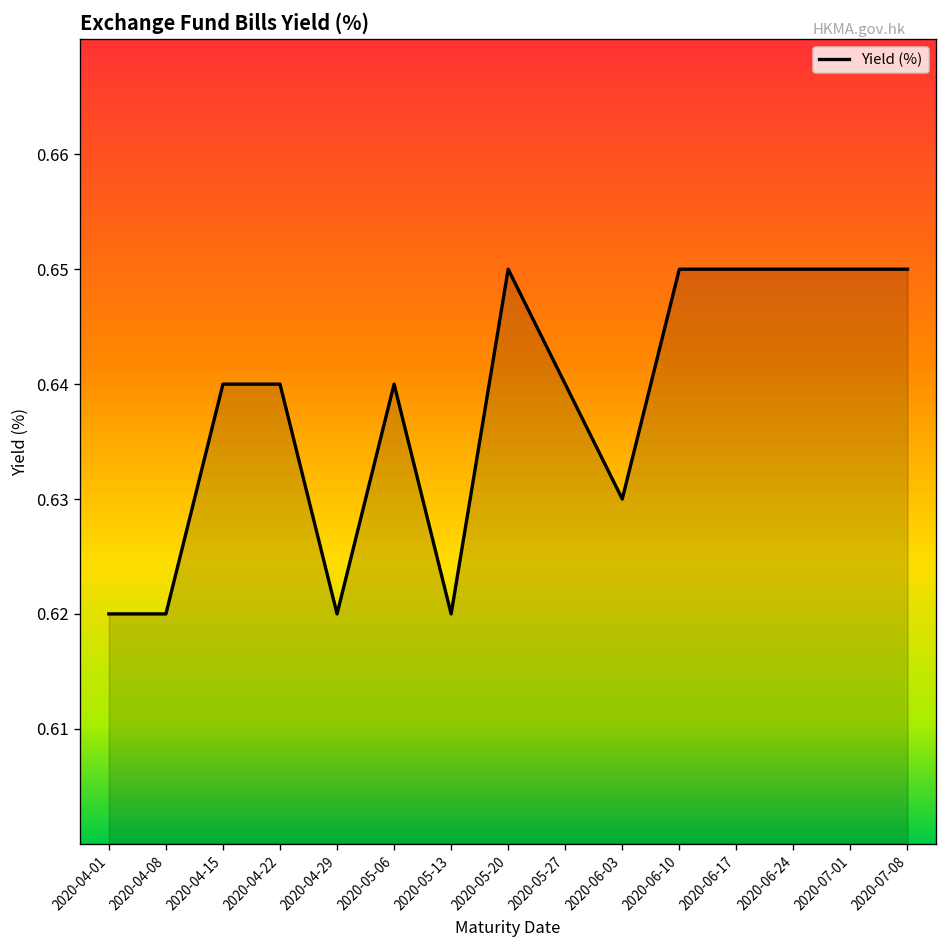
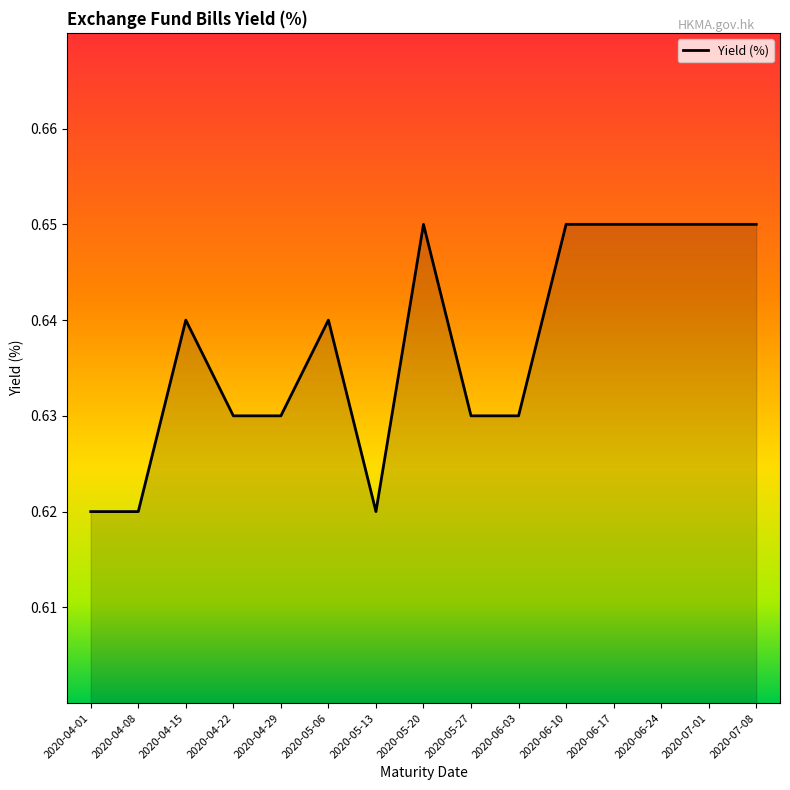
2020-04-22: 0.64 -> 0.63
2020-04-29: 0.62 -> 0.63
2020-05-27: 0.64 -> 0.63
